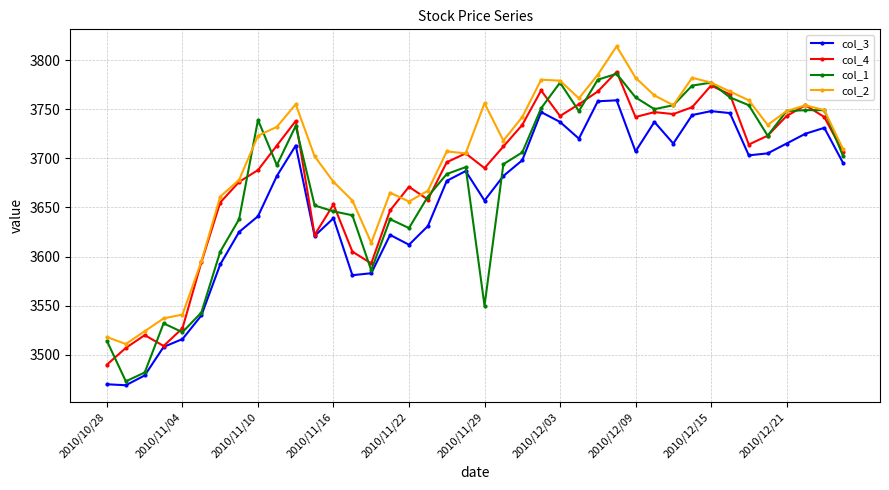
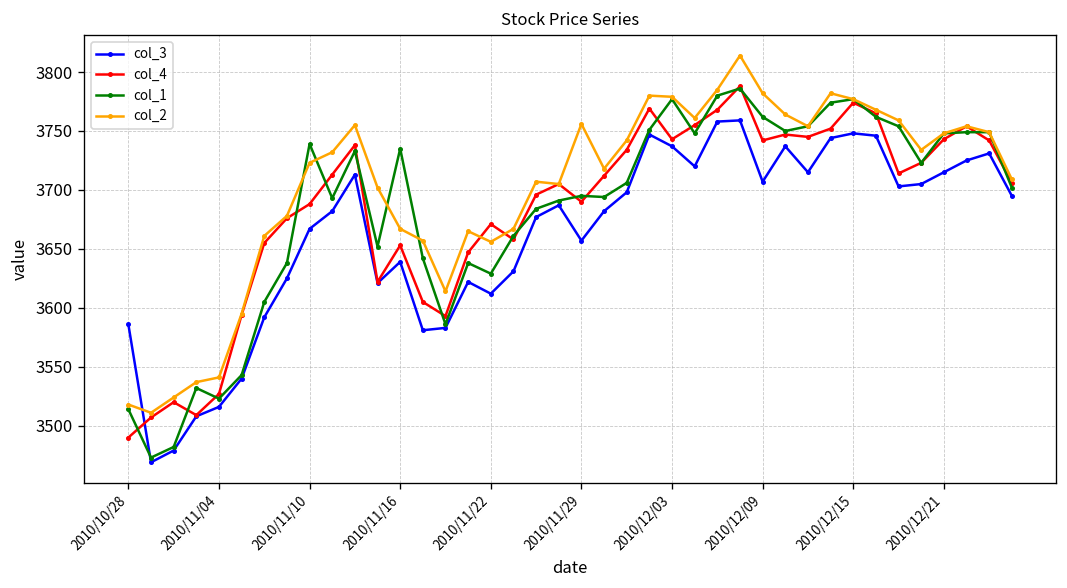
col_3, 2010/10/28: 3470 -> 3590
col_3, 2010/11/10: 3640 -> 3670
col_1, 2010/11/16: 3650 -> 3740
col_2, 2010/11/16: 3680 -> 3670
col_1, 2010/11/29: 3550 -> 3700
